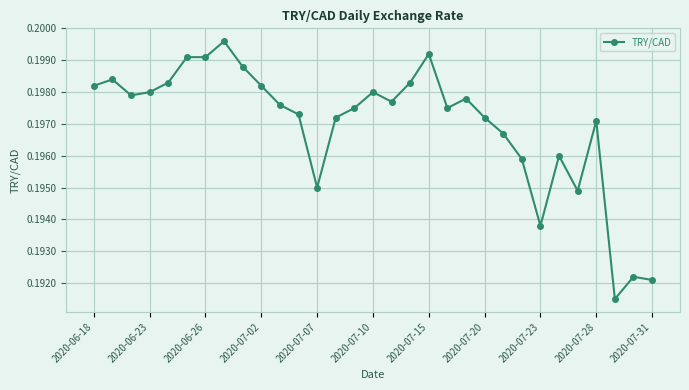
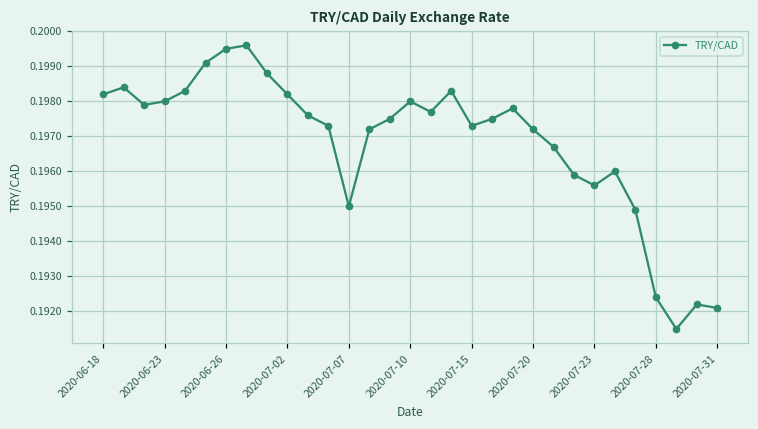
2020-06-26: 0.1991 -> 0.1995
2020-07-15: 0.1992 -> 0.1973
2020-07-23: 0.1938 -> 0.1956
2020-07-28: 0.1971 -> 0.1924
